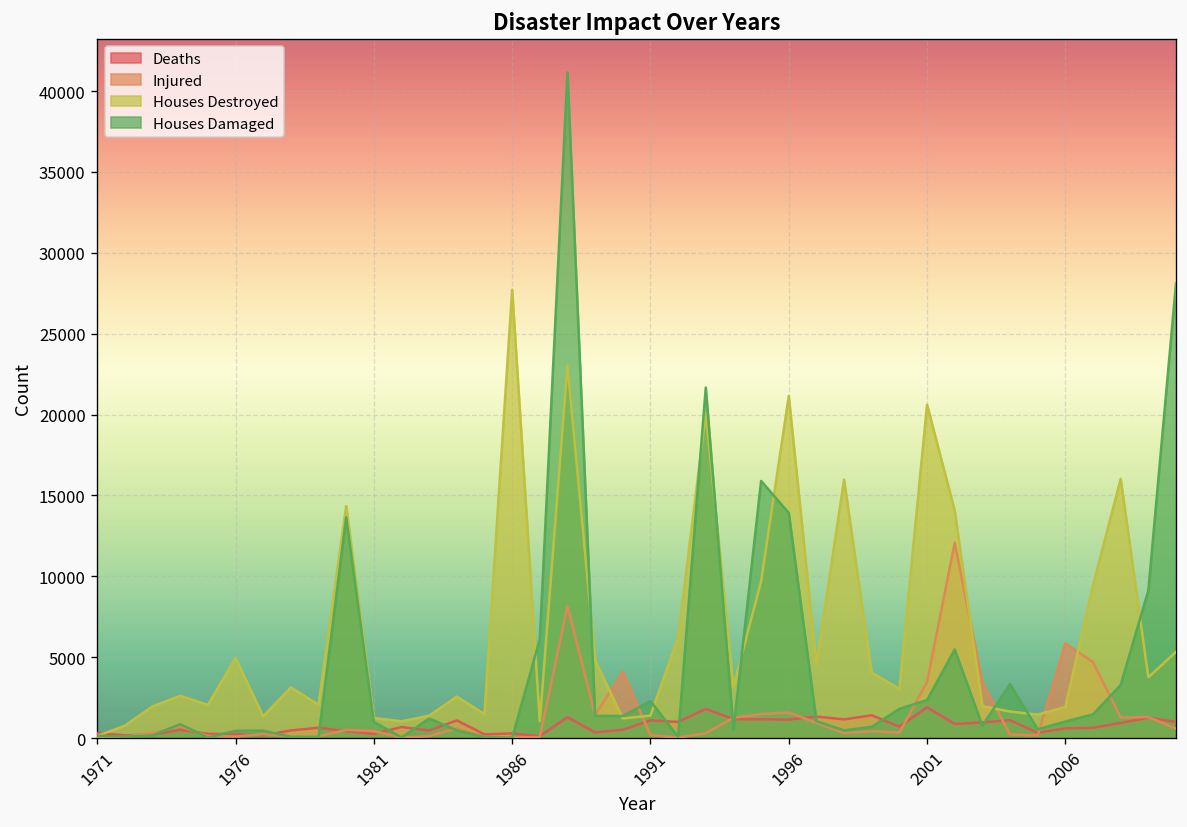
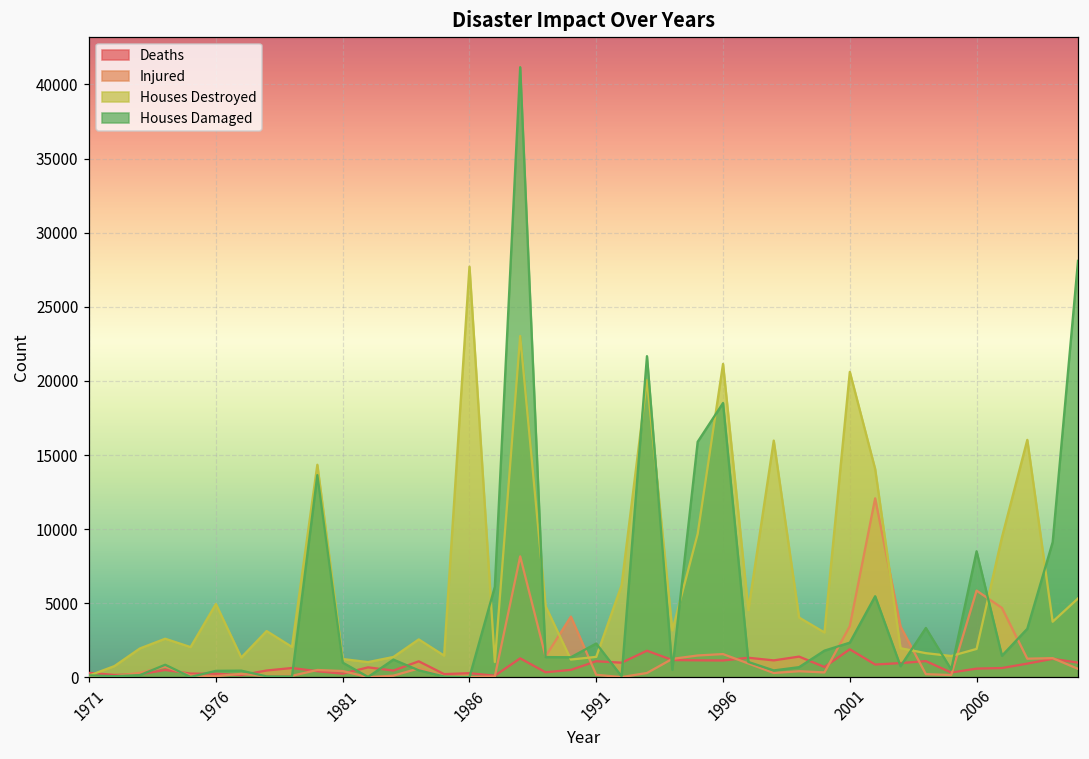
Houses Damaged, 1996: 13900 -> 18500
Houses Damaged, 2006: 1000 -> 8500
